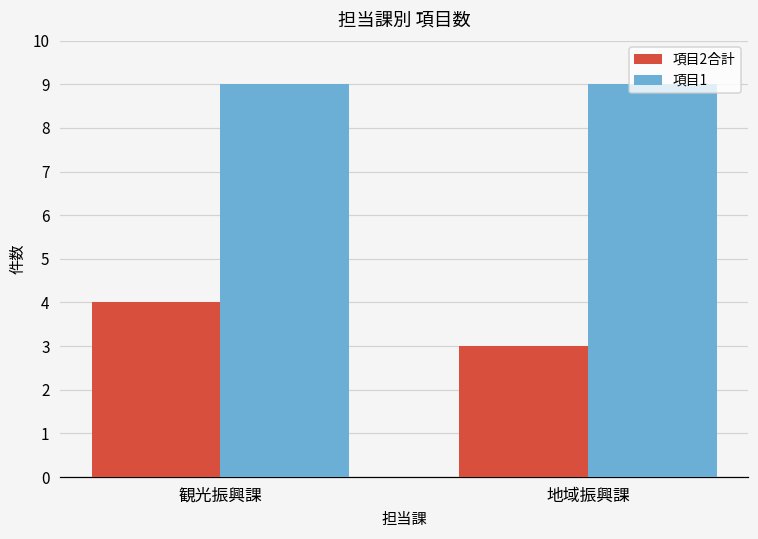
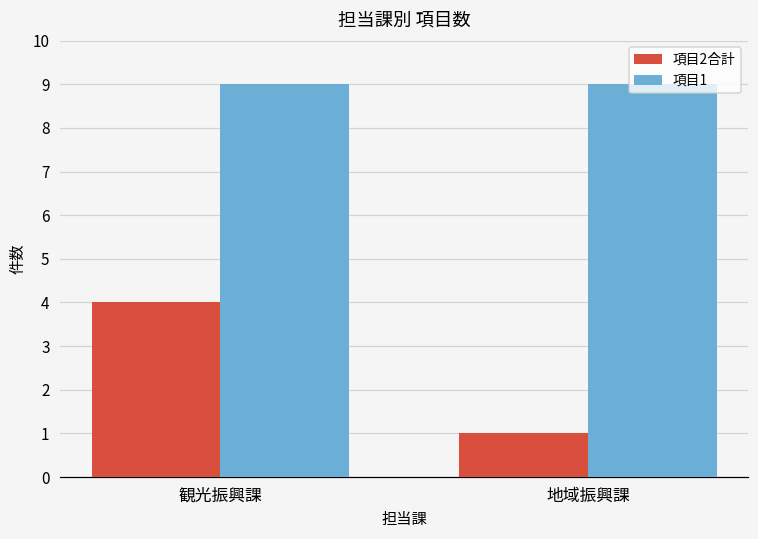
項目2合計, 地域振興課: 3 -> 1
